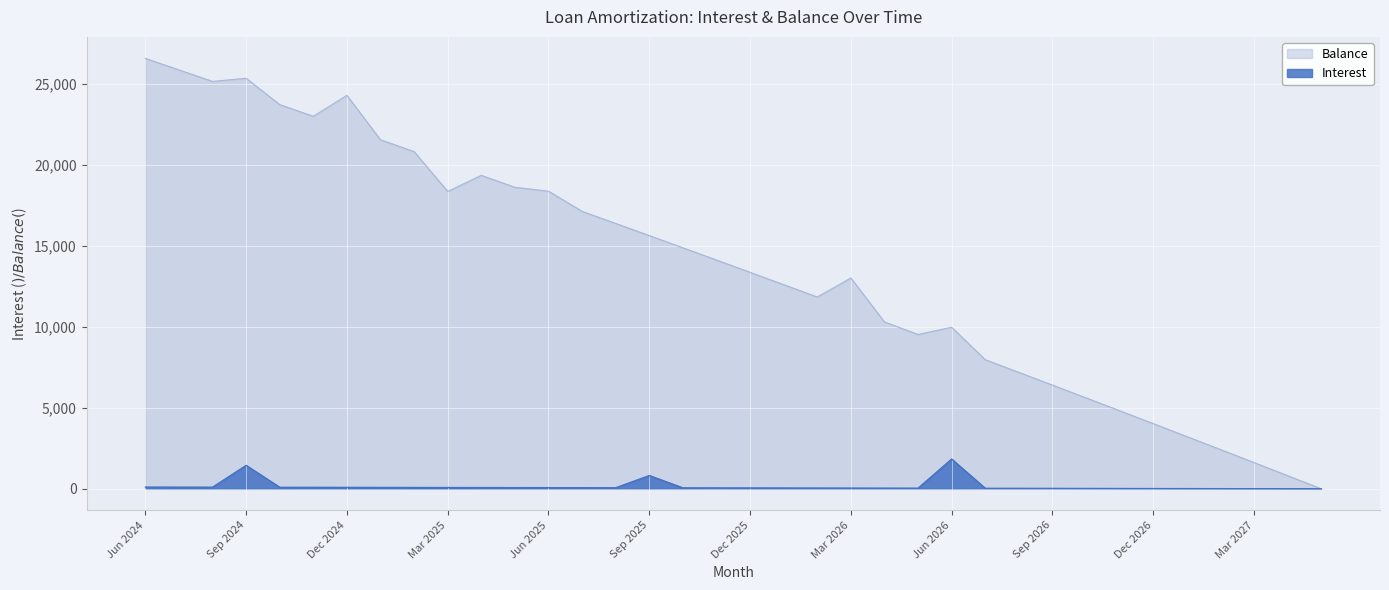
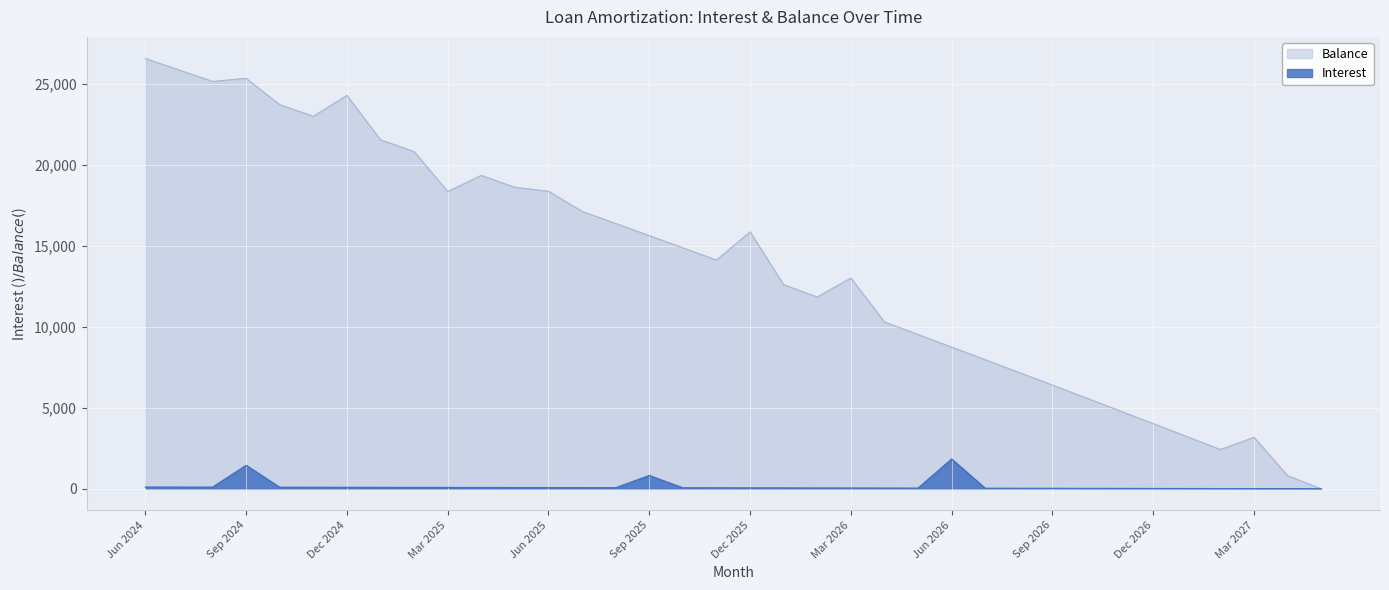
Balance, Dec 2025: 13,400 -> 15,900
Balance, Jun 2026: 10,000 -> 8,800
Balance, Mar 2027: 1,600 -> 3,200
